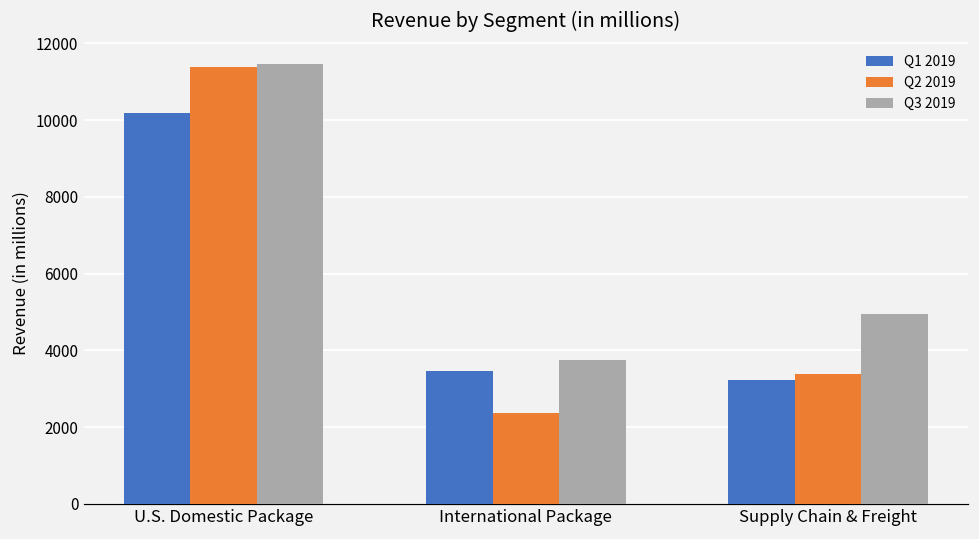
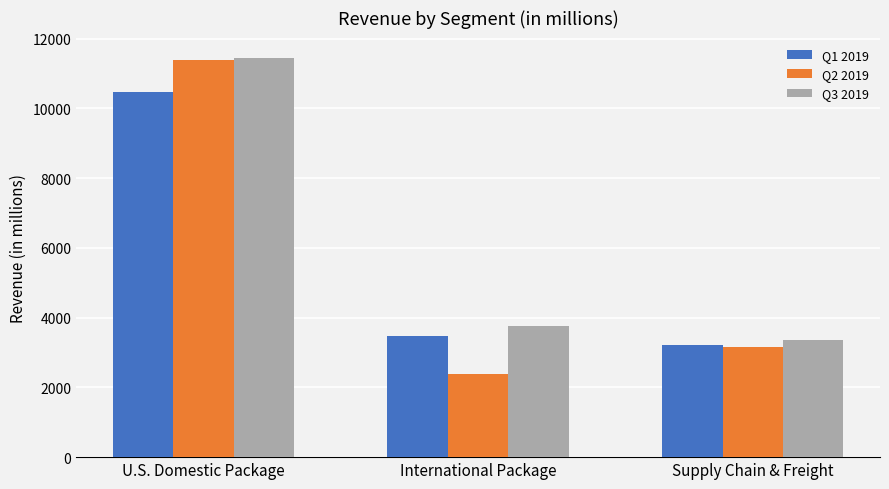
Q1 2019, U.S. Domestic Package: 10200 -> 10500
Q2 2019, Supply Chain & Freight: 3400 -> 3200
Q3 2019, Supply Chain & Freight: 4900 -> 3400
